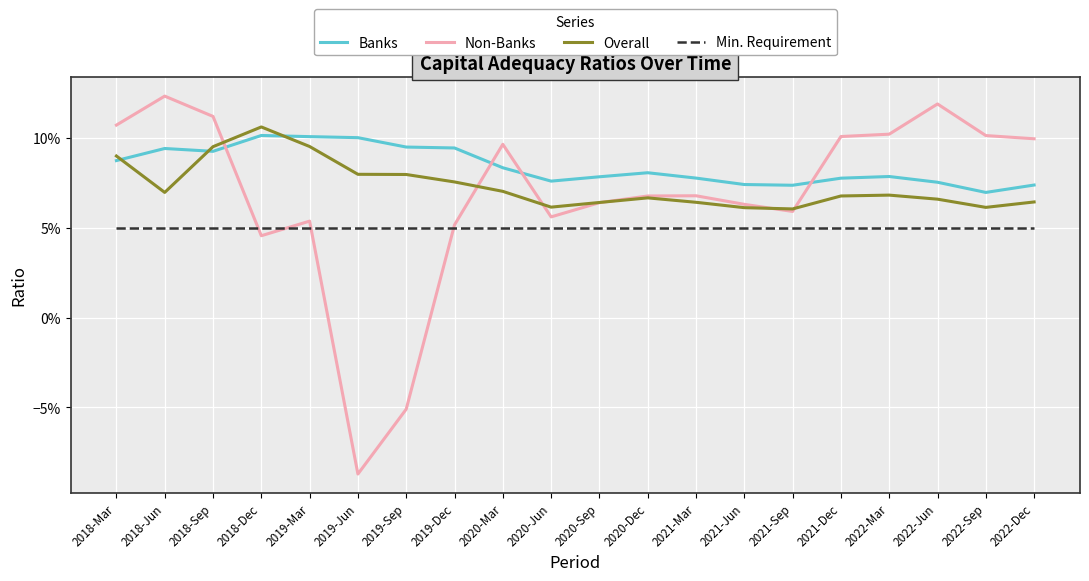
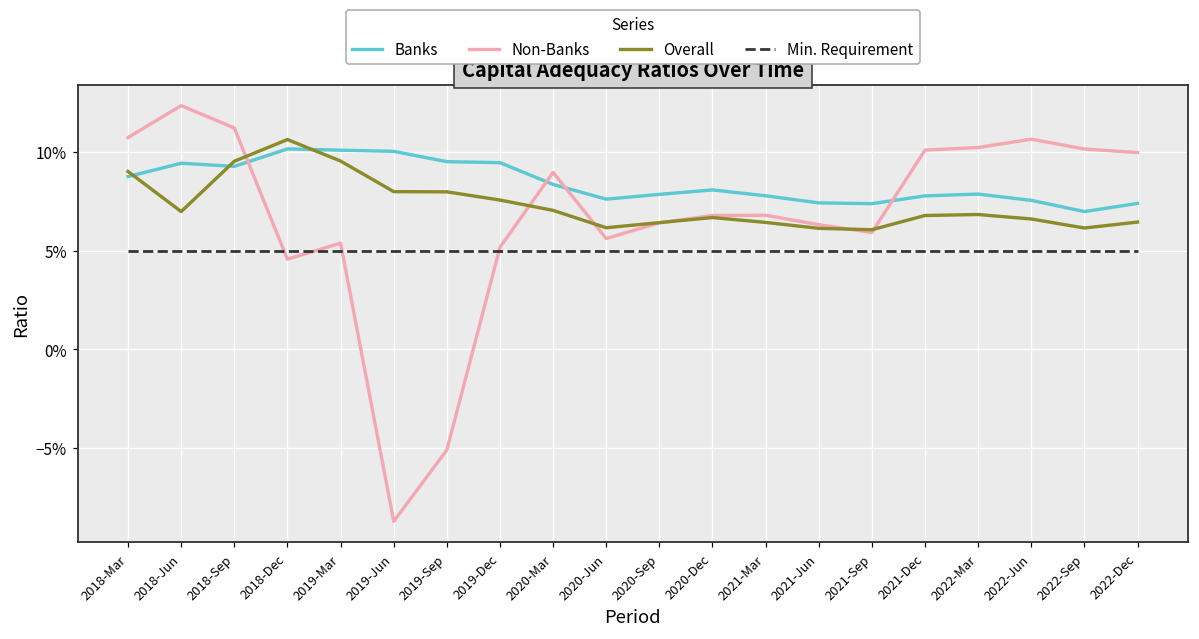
Non-Banks, 2020-Mar: 9.7% -> 9.0%
Non-Banks, 2022-Jun: 11.9% -> 10.6%
